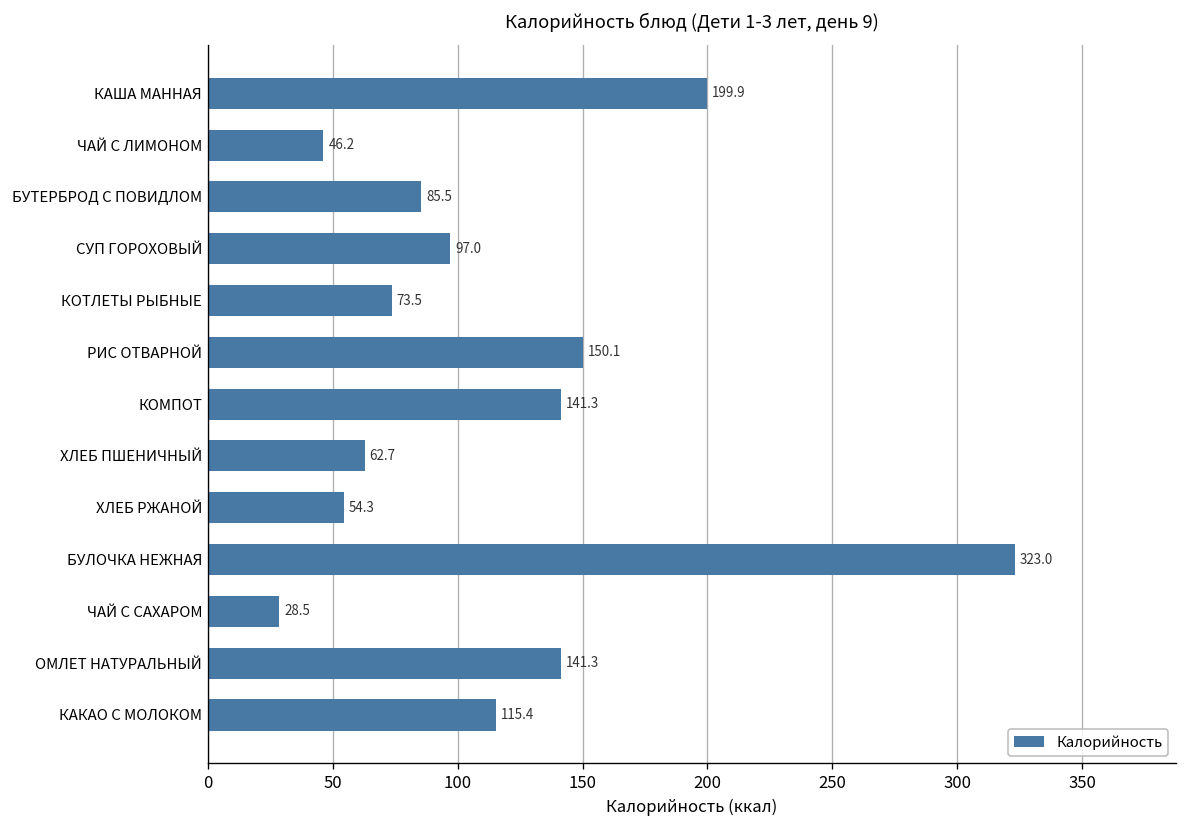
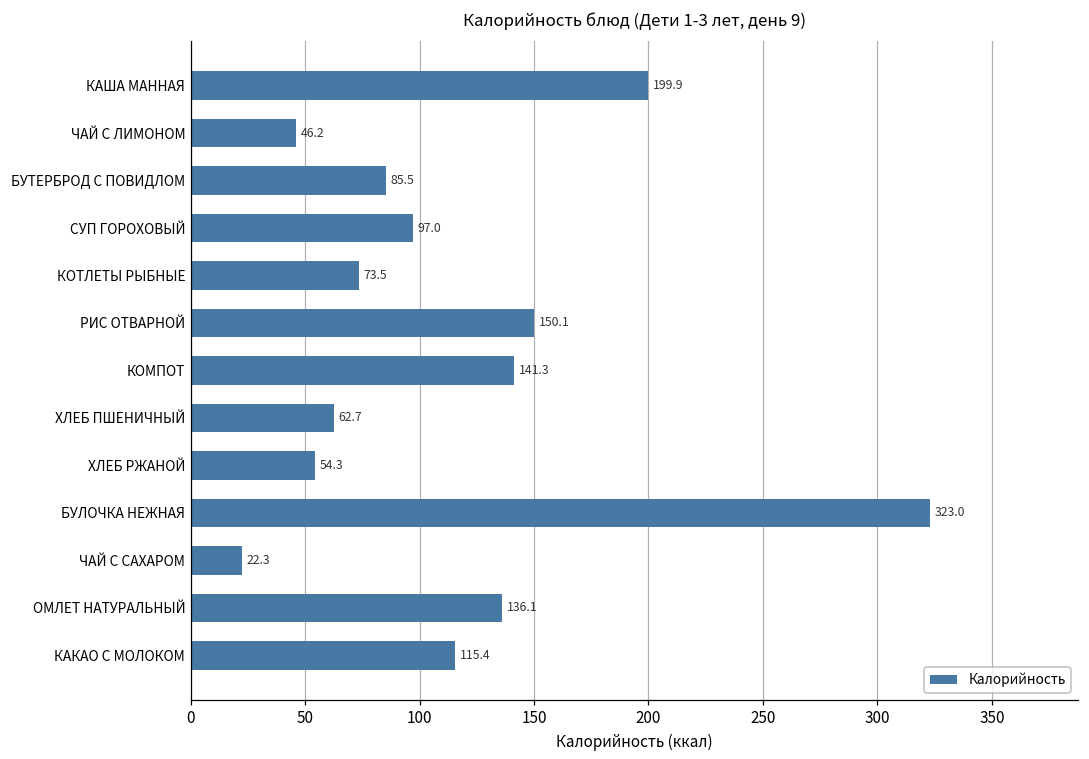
ЧАЙ С САХАРОМ: 28.5 -> 22.3
ОМЛЕТ НАТУРАЛЬНЫЙ: 141.3 -> 136.1
